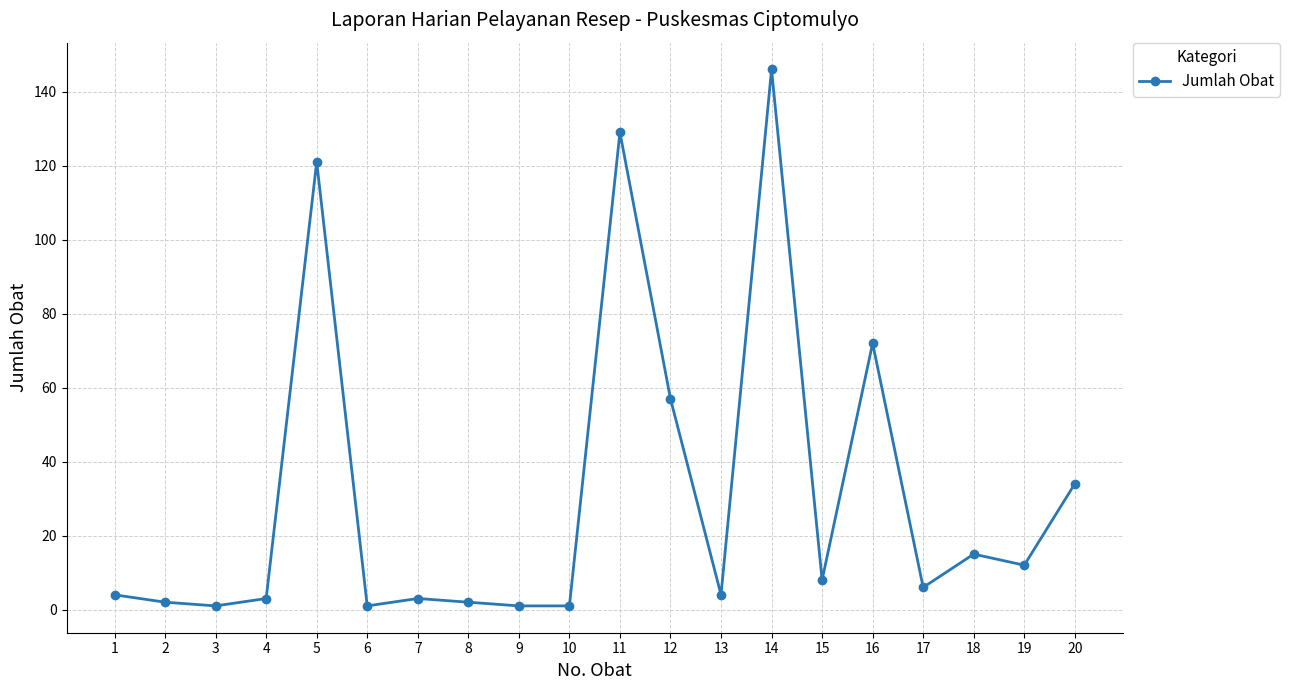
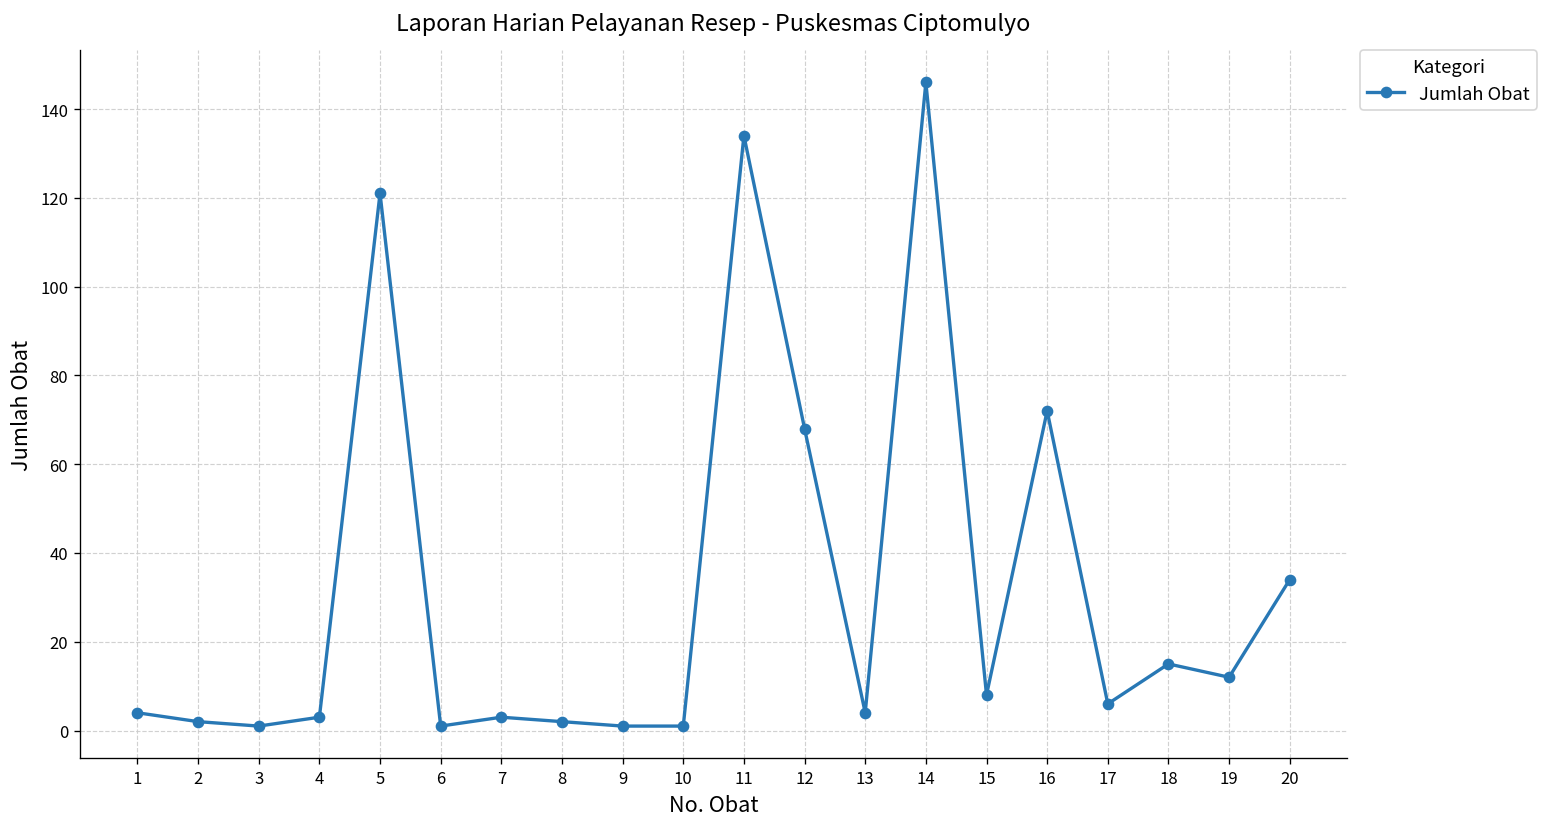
11: 129 -> 134
12: 57 -> 68
